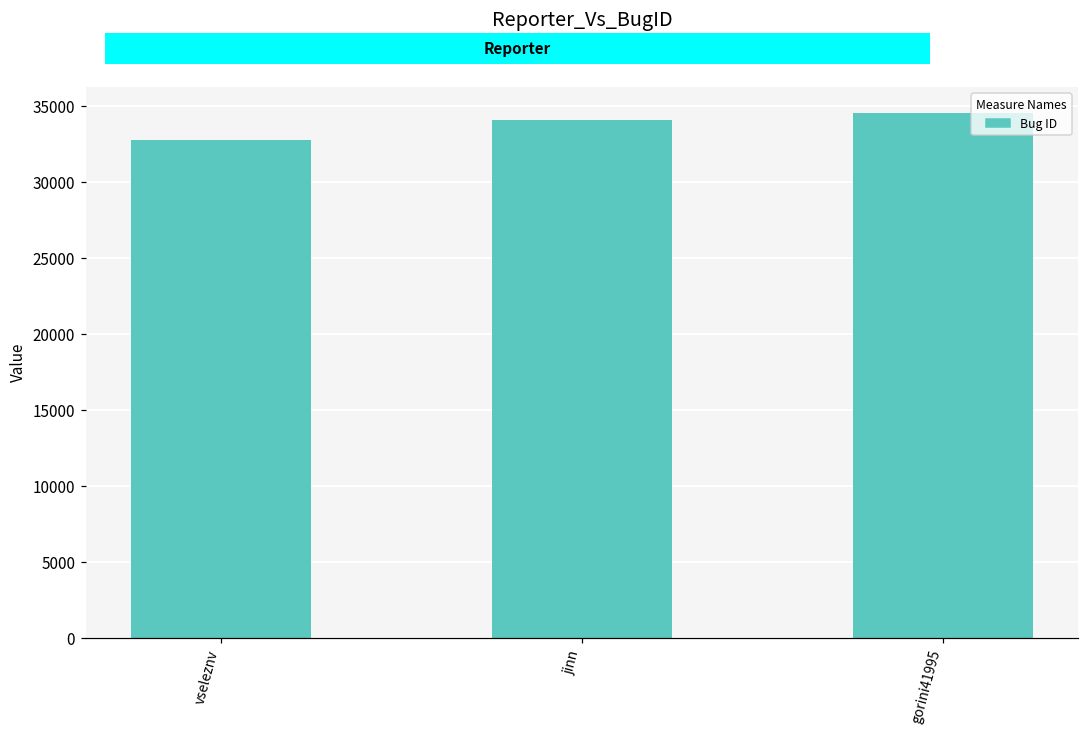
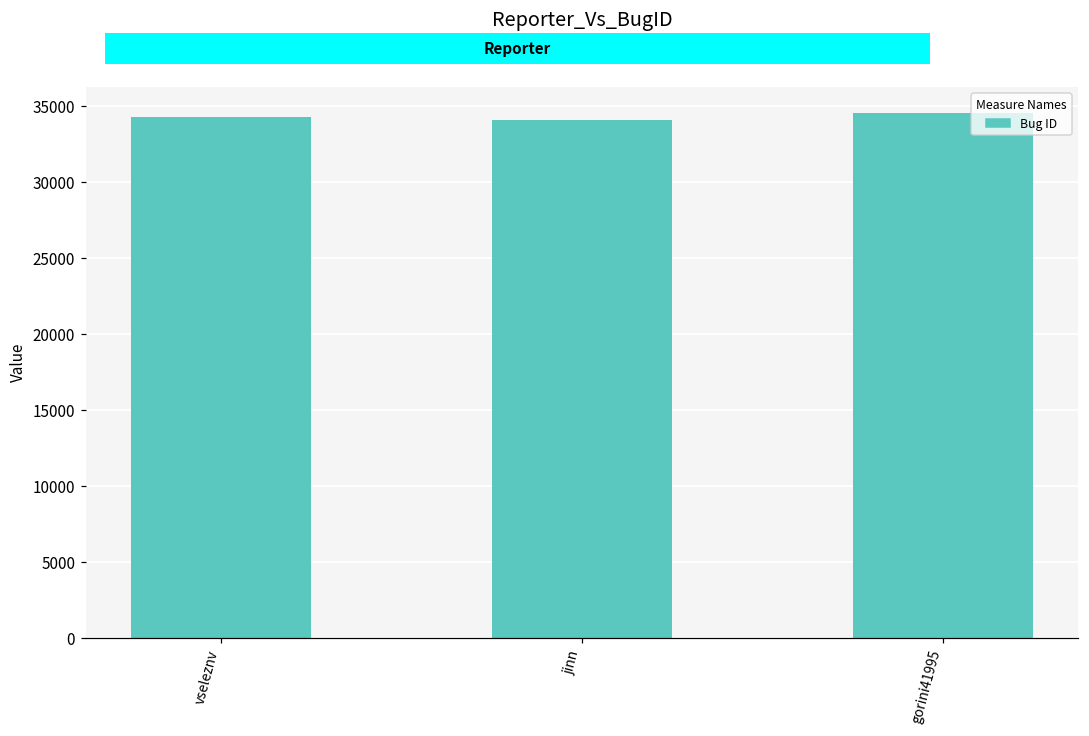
vseleznv: 32700 -> 34300
